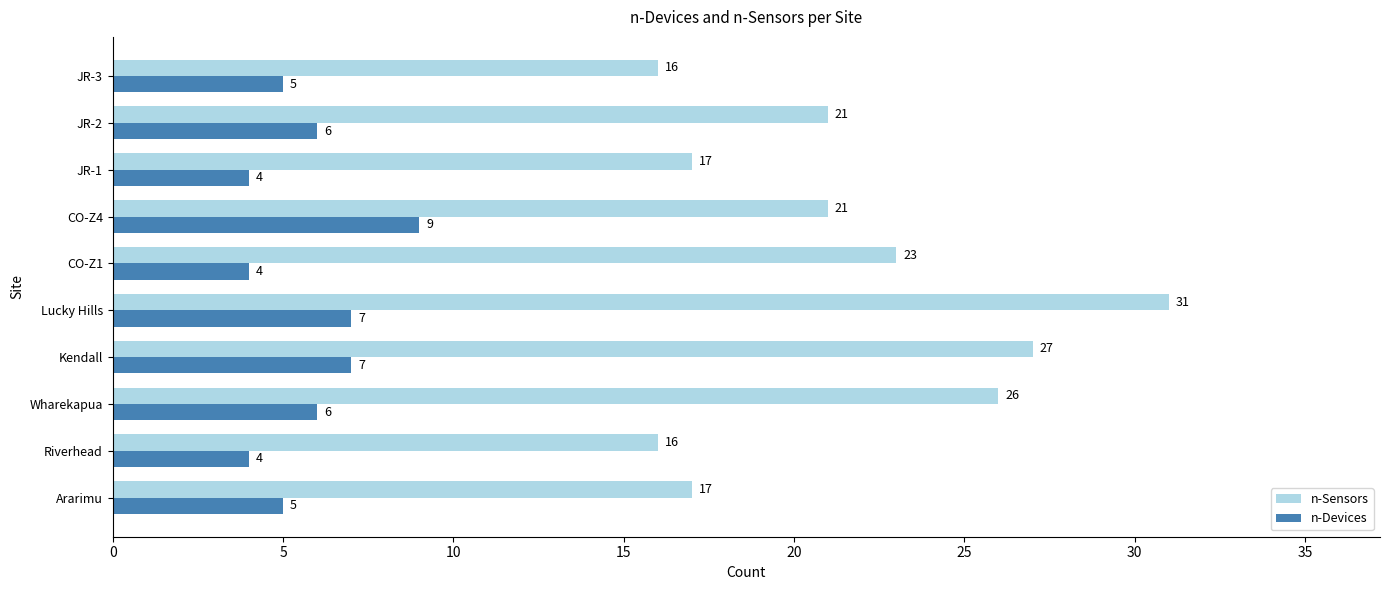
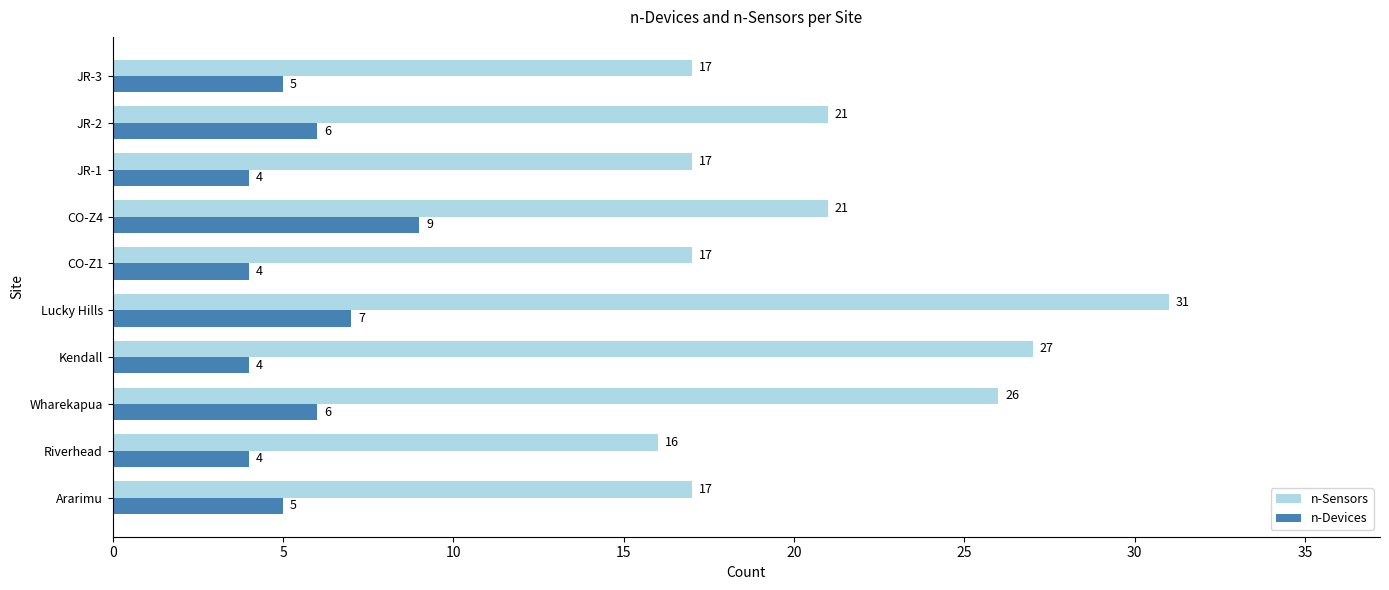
n-Sensors, JR-3: 16 -> 17
n-Sensors, CO-Z1: 23 -> 17
n-Devices, Kendall: 7 -> 4
